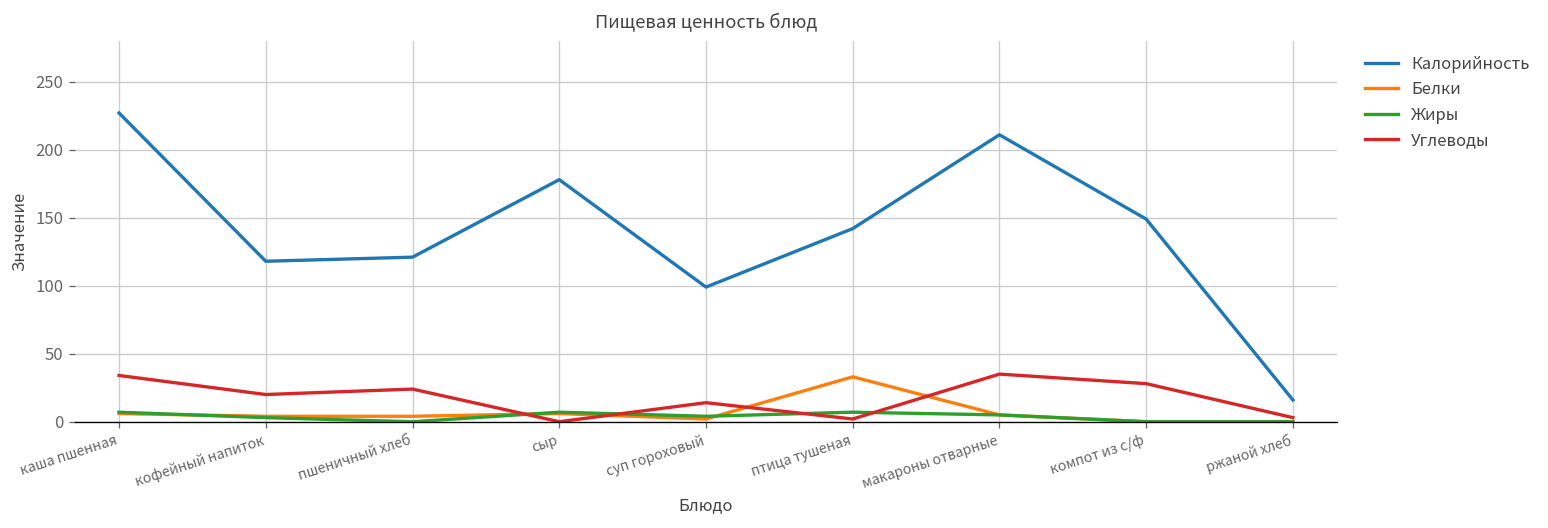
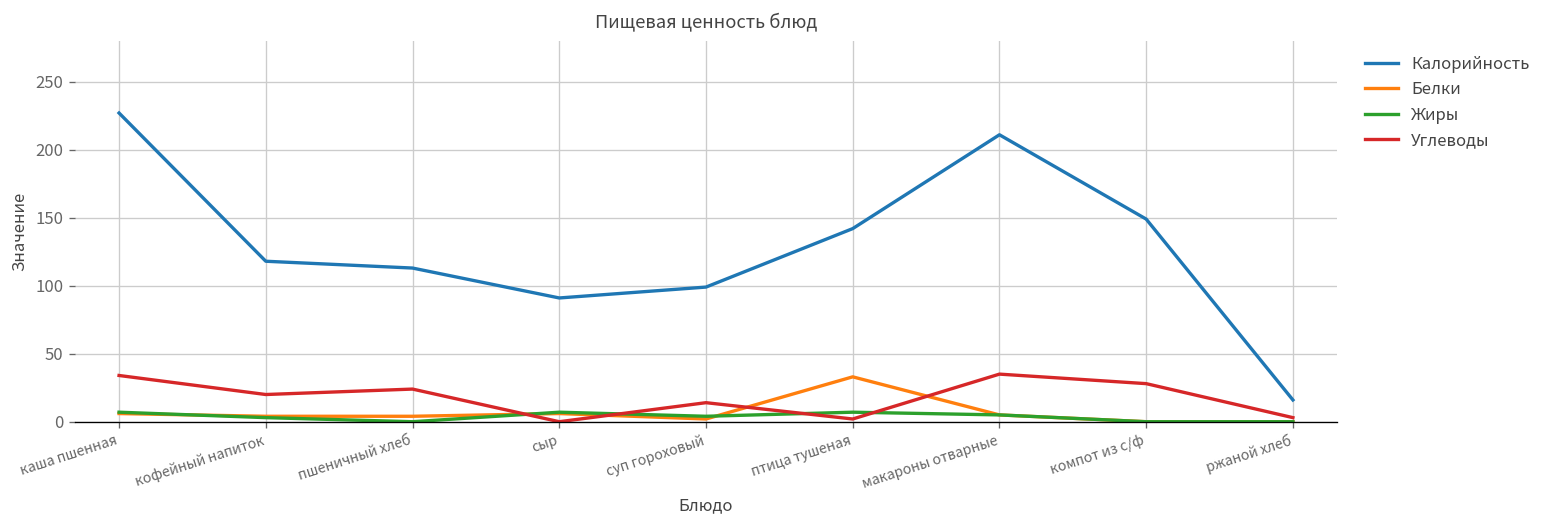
Калорийность, пшеничный хлеб: 121 -> 113
Калорийность, сыр: 178 -> 91
